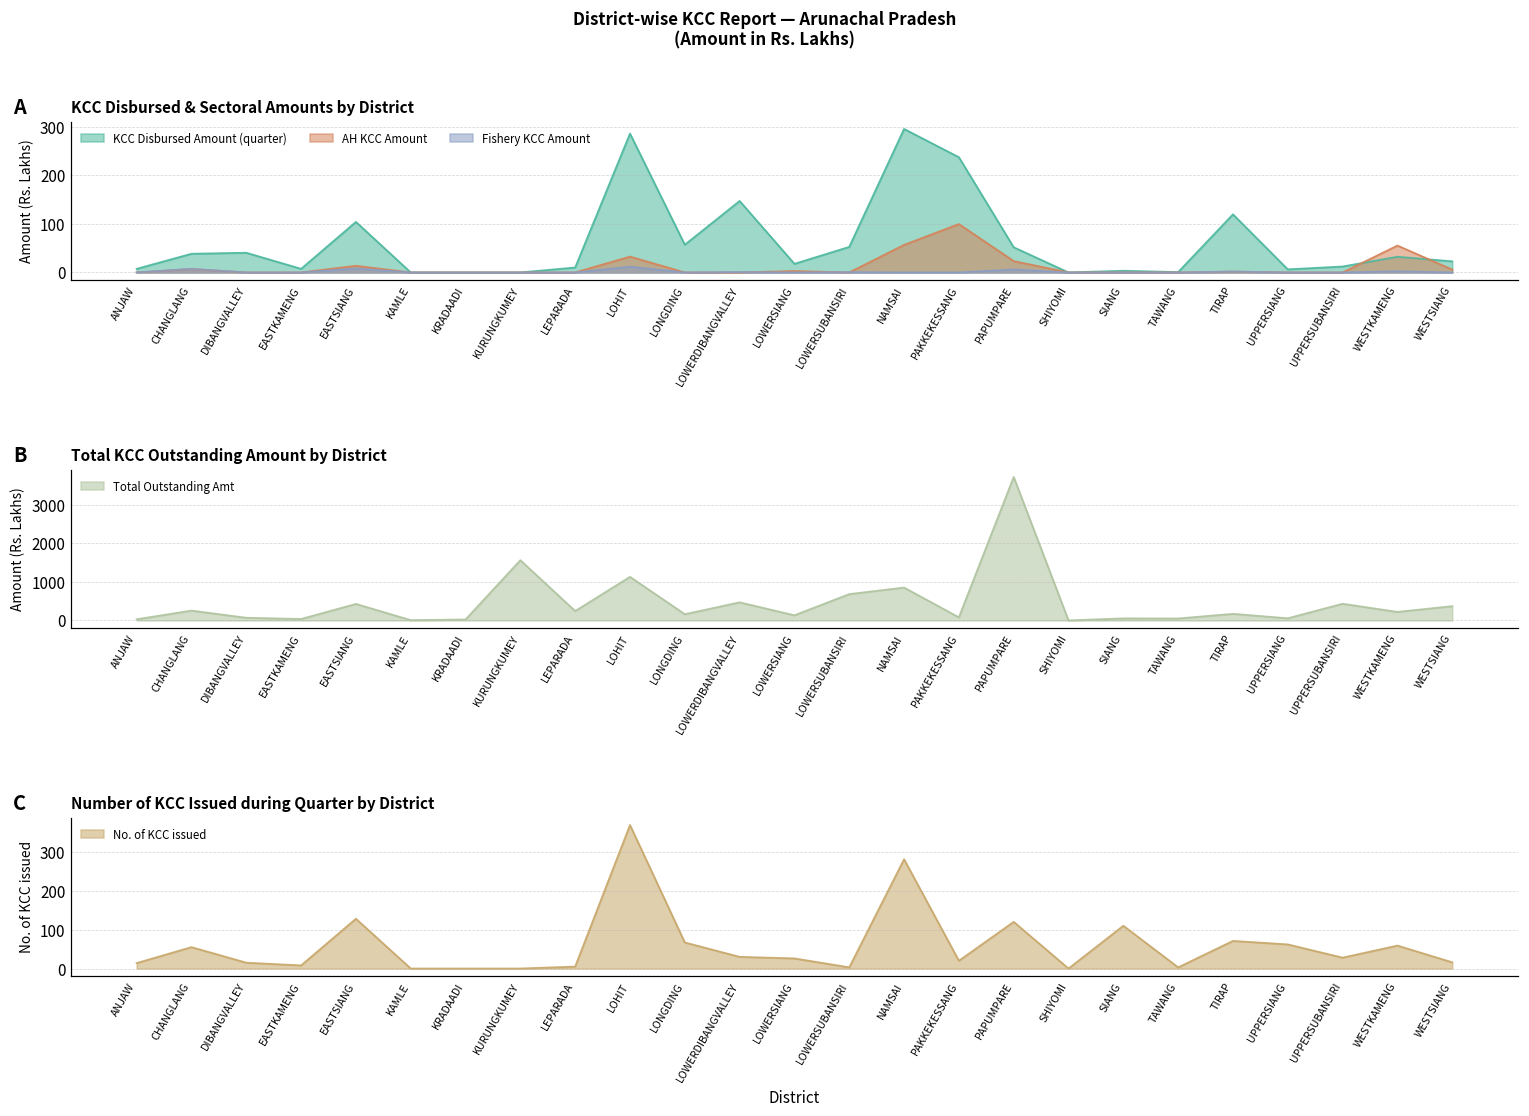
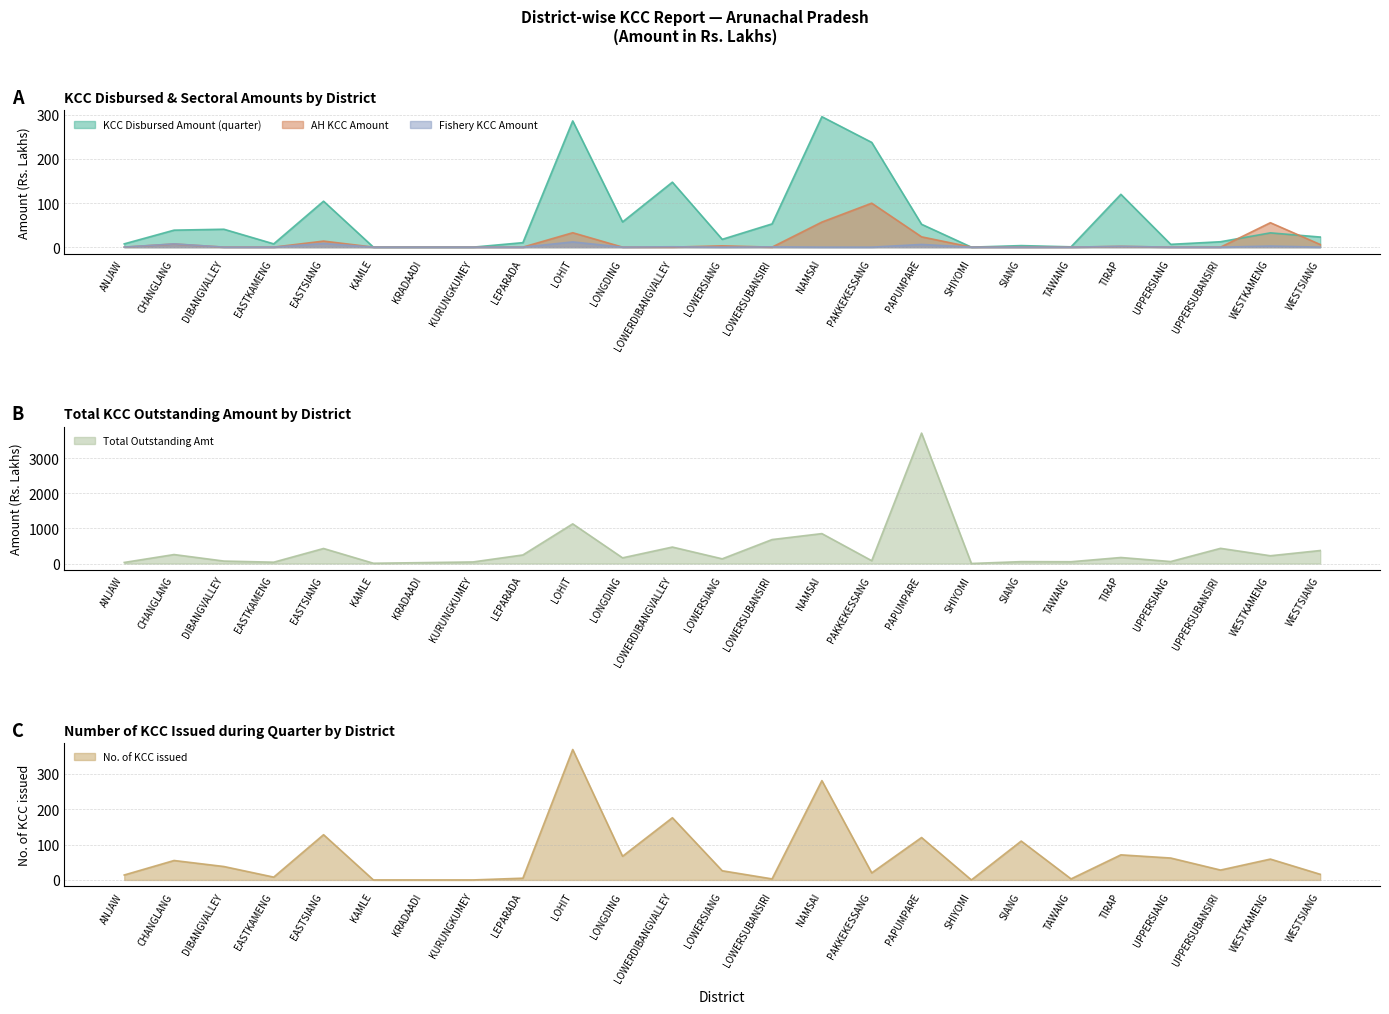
Total KCC Outstanding Amount by District, KURUNGKUMEY: 1600 -> 0
Number of KCC Issued during Quarter by District, DIBANGVALLEY: 20 -> 40
Number of KCC Issued during Quarter by District, LOWERDIBANGVALLEY: 30 -> 180
